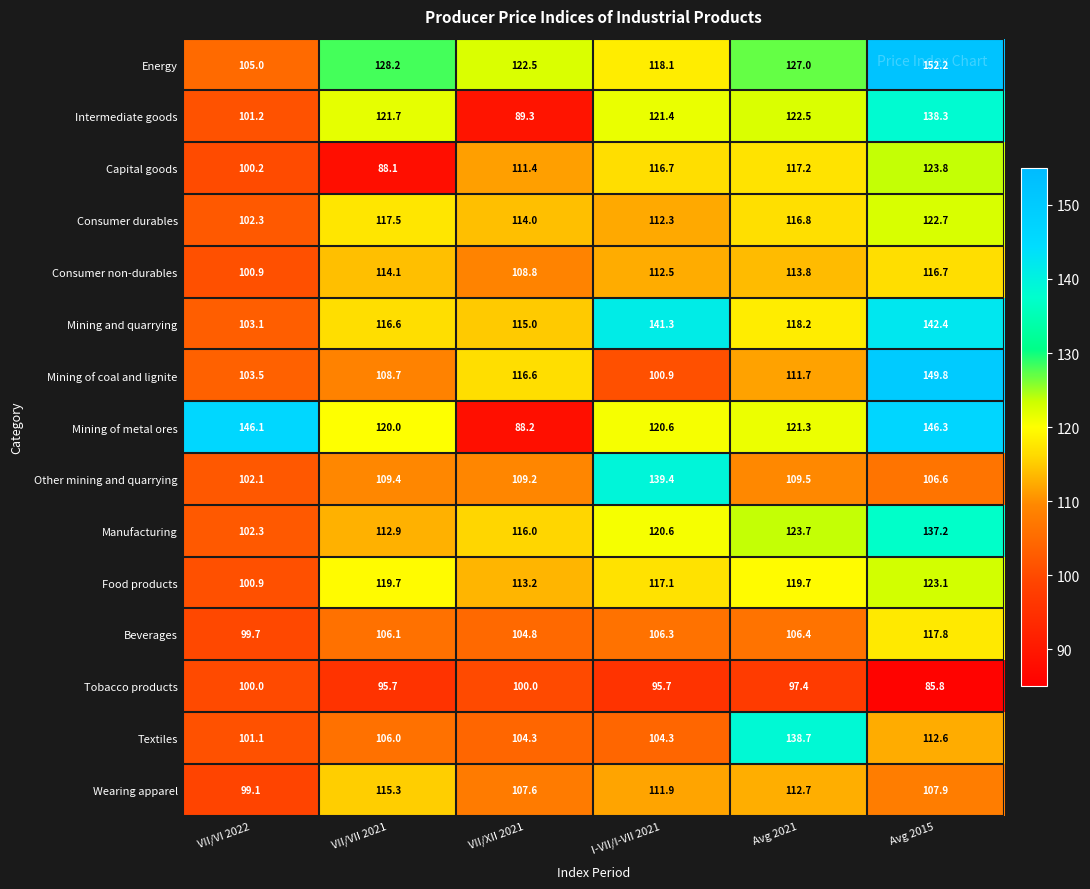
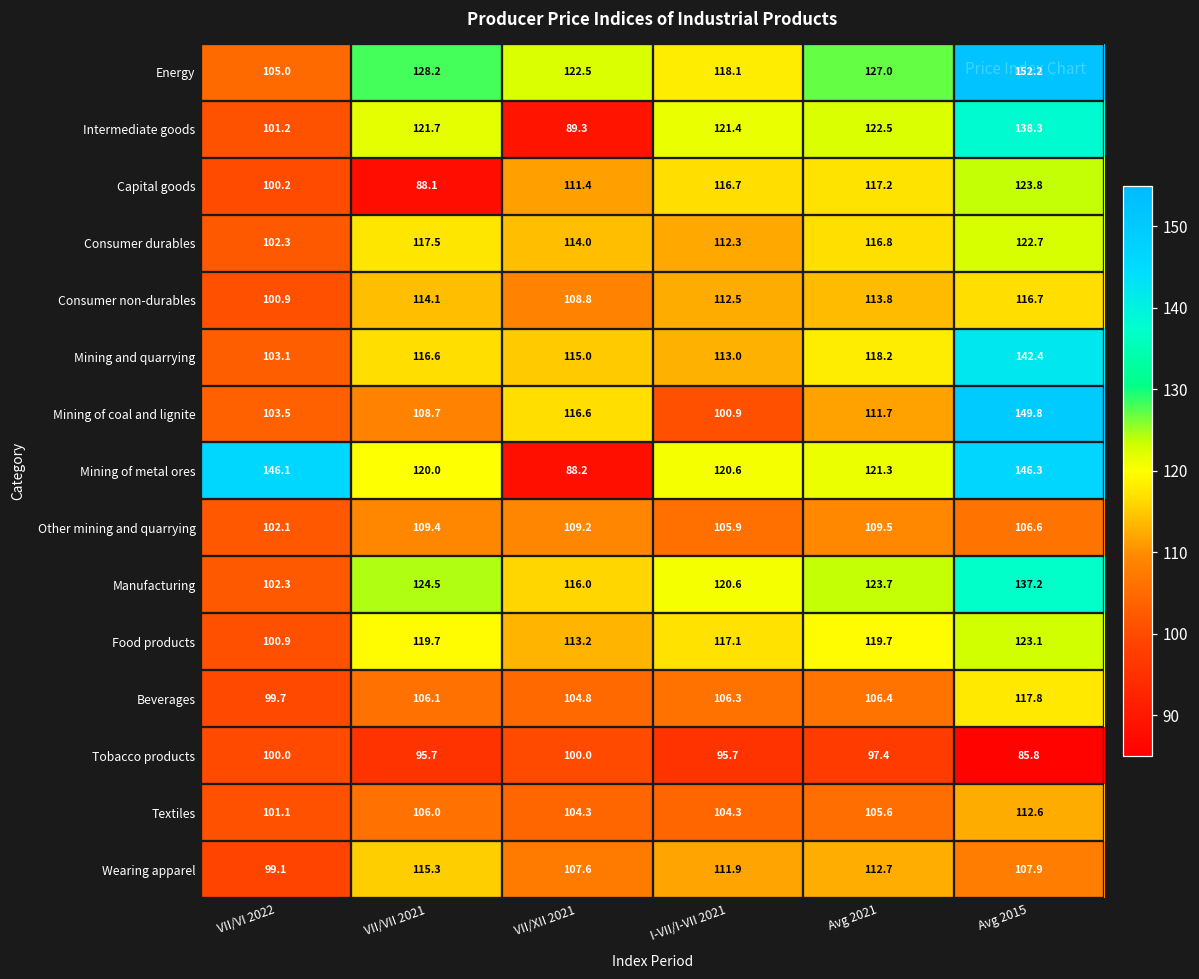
Mining and quarrying, I-VII/I-VII 2021: 141.3 -> 113.0
Other mining and quarrying, I-VII/I-VII 2021: 139.4 -> 105.9
Manufacturing, VII/VII 2021: 112.9 -> 124.5
Textiles, Avg 2021: 138.7 -> 105.6
